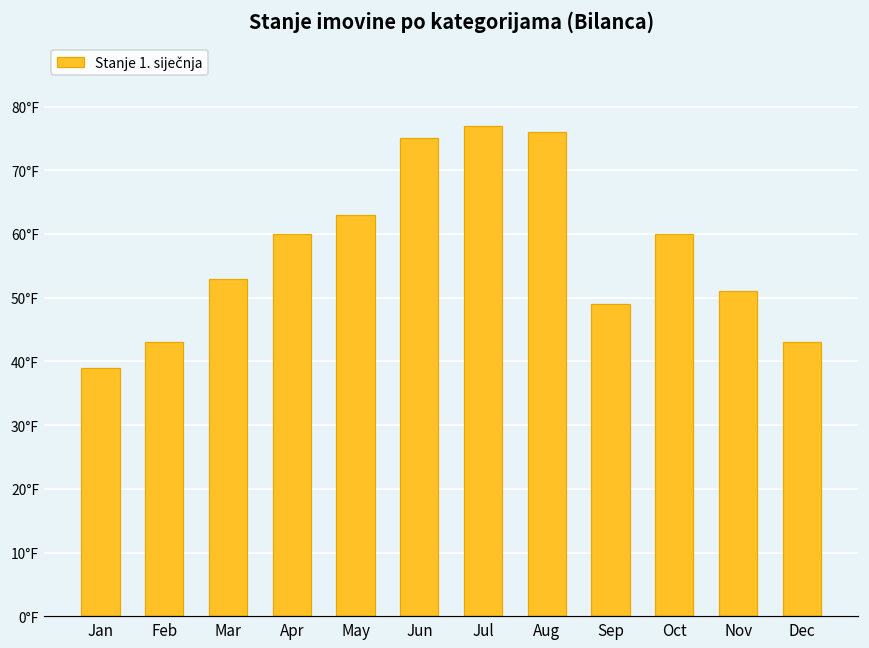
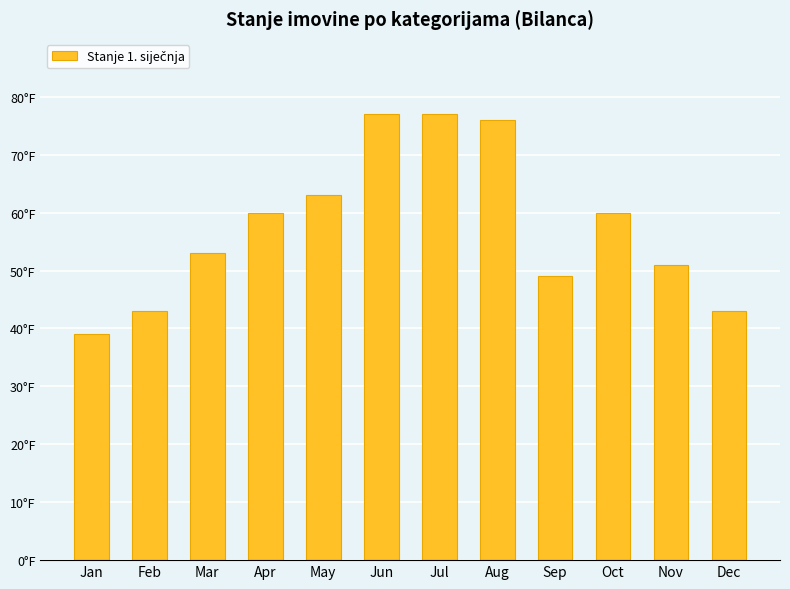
Jun: 75°F -> 77°F
